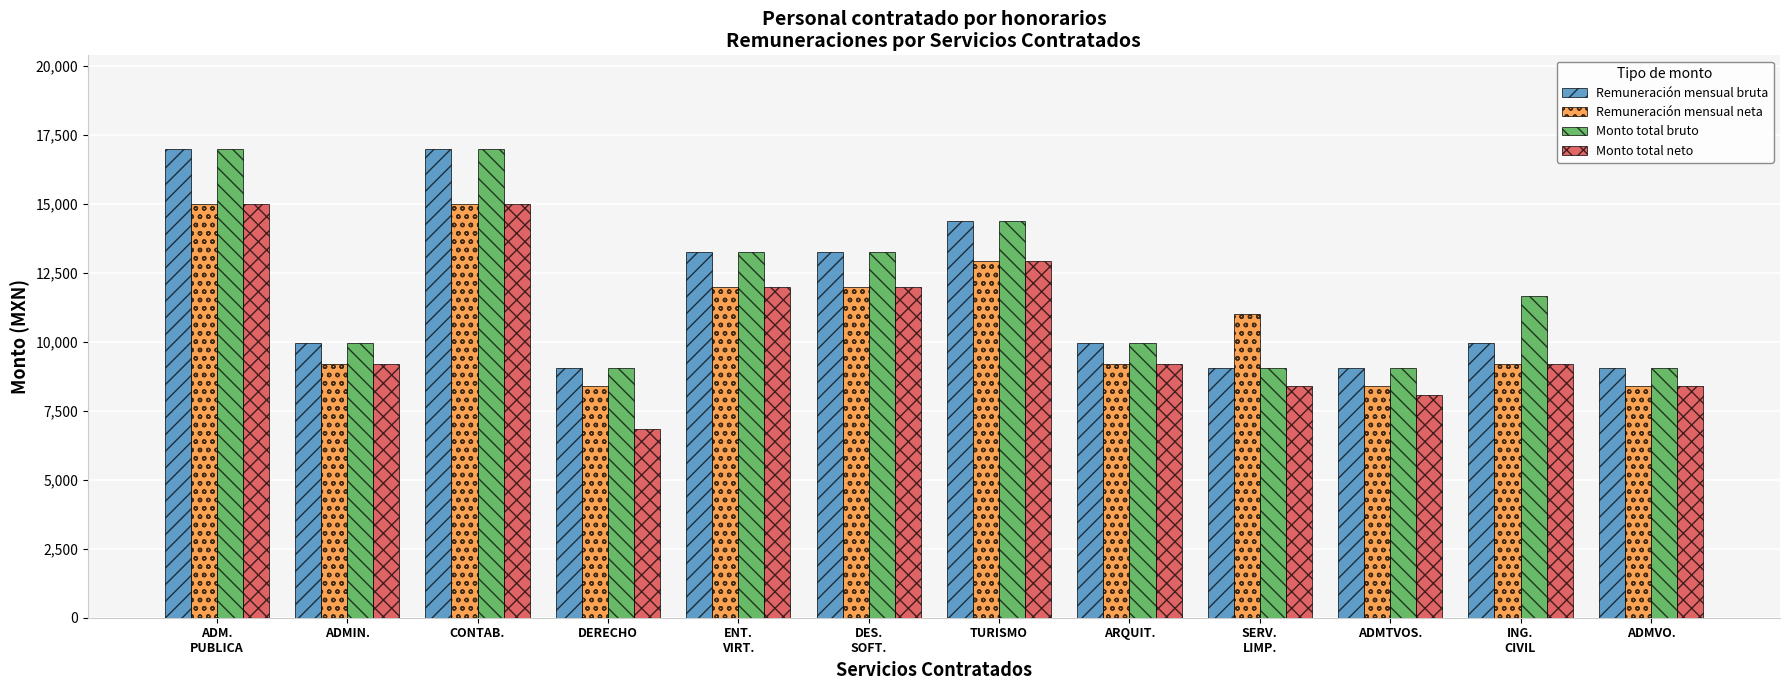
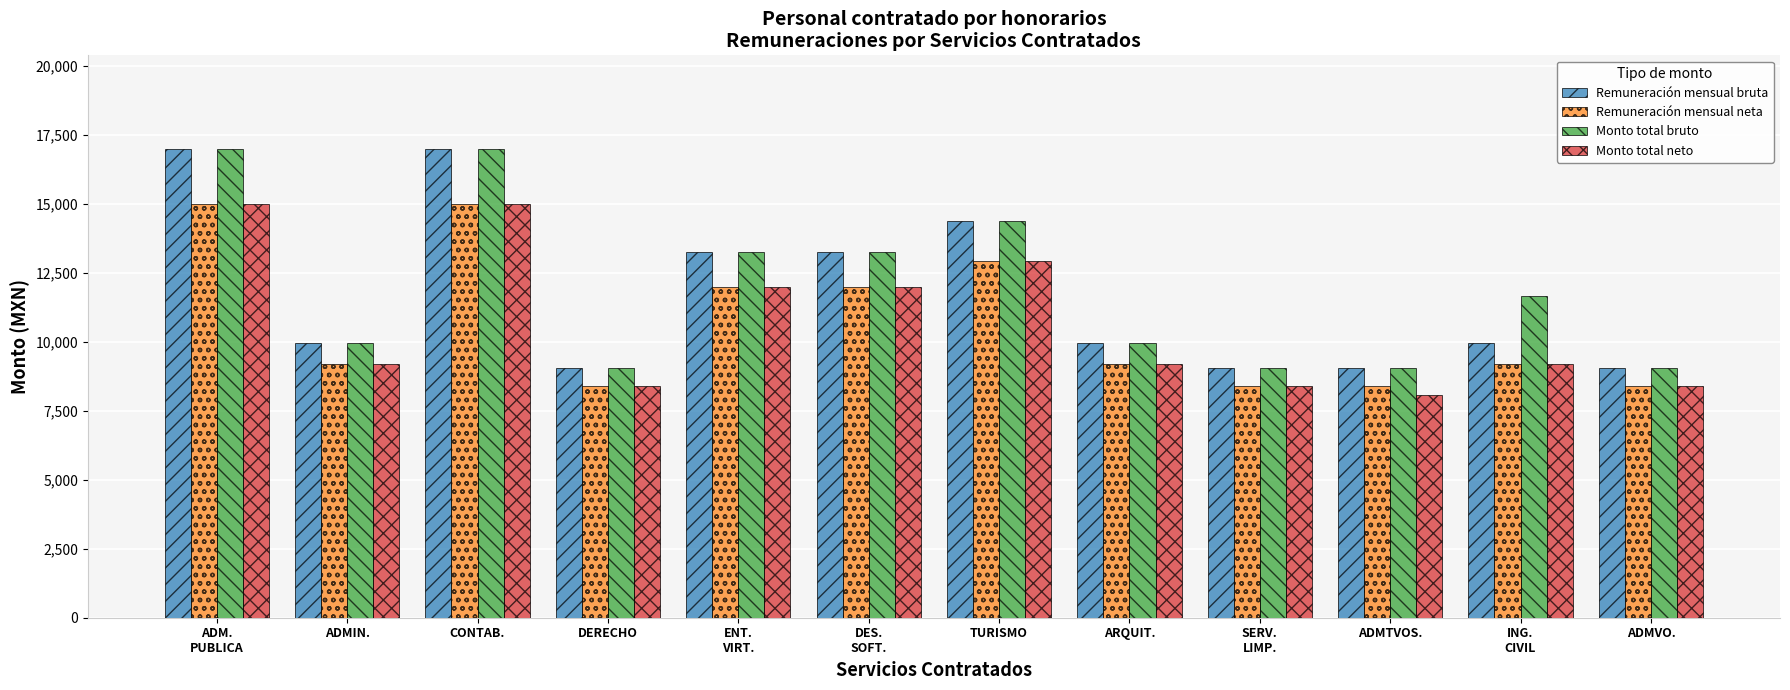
Monto total neto, DERECHO: 6,800 -> 8,400
Remuneración mensual neta, SERV. LIMP.: 11,000 -> 8,400
